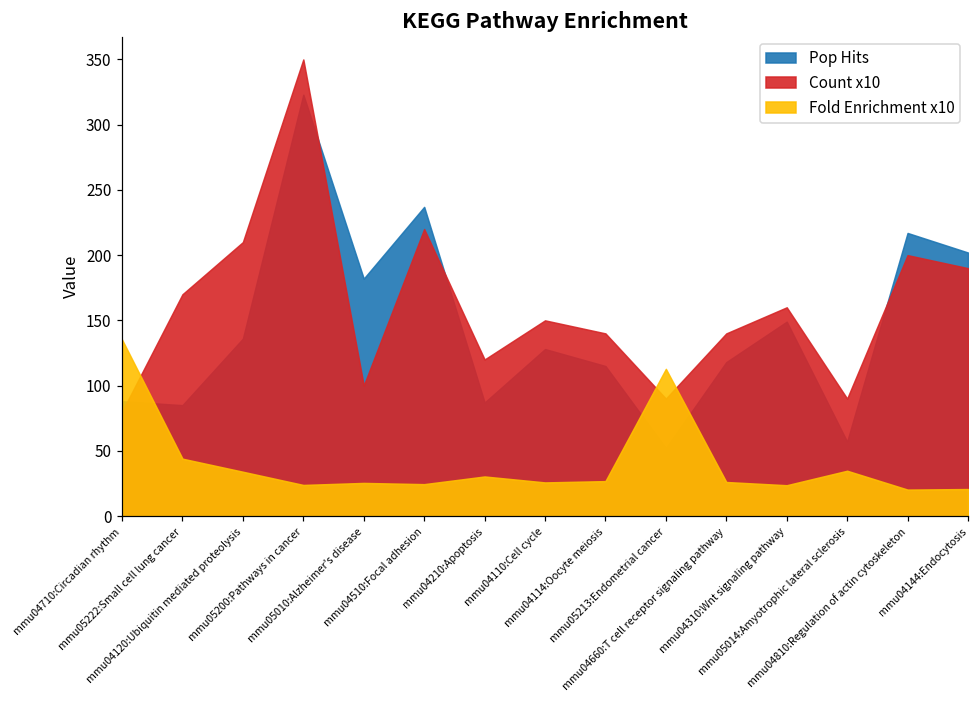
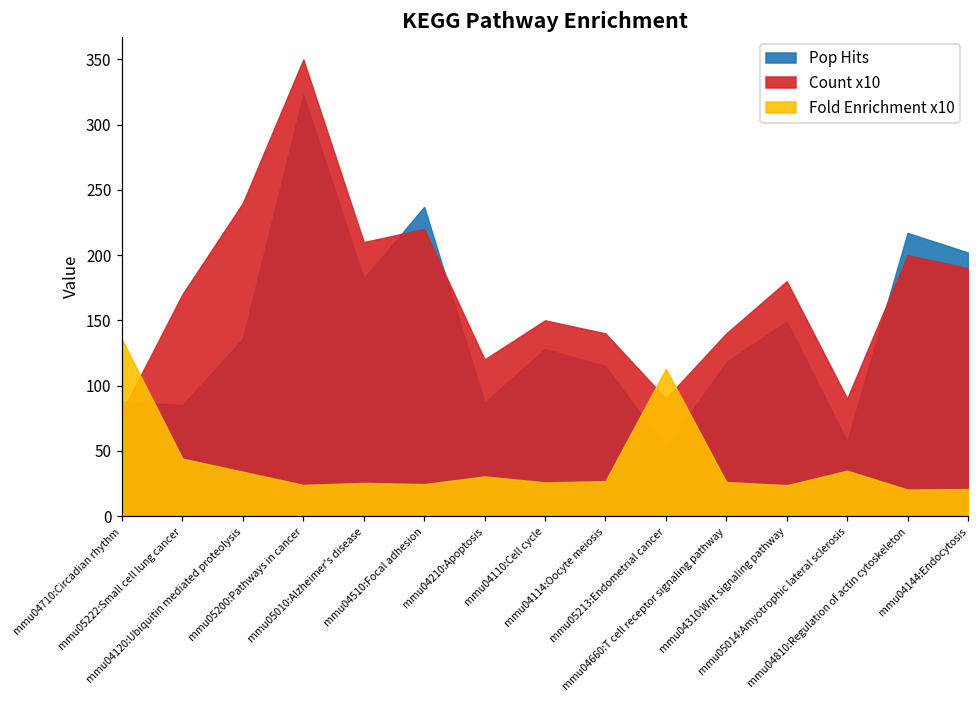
Count x10, mmu04120:Ubiquitin mediated proteolysis: 210 -> 240
Count x10, mmu05010:Alzheimer's disease: 100 -> 210
Count x10, mmu04310:Wnt signaling pathway: 160 -> 180
